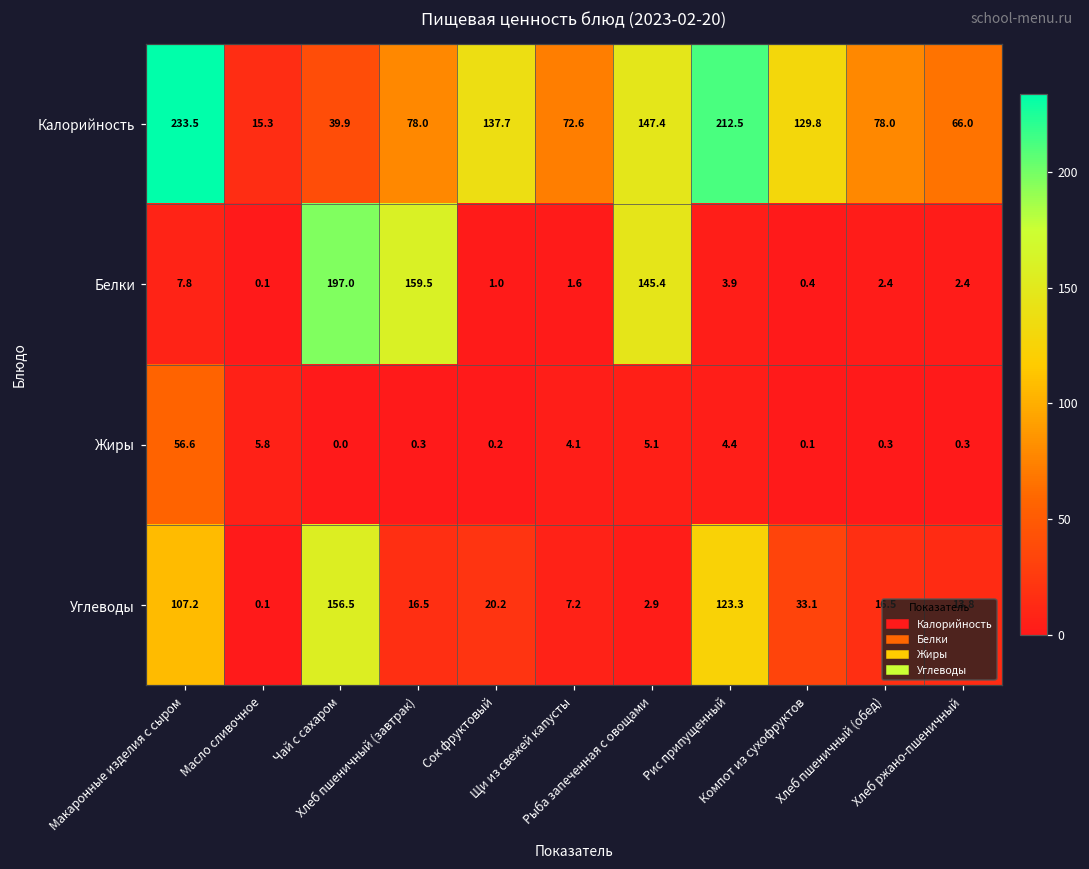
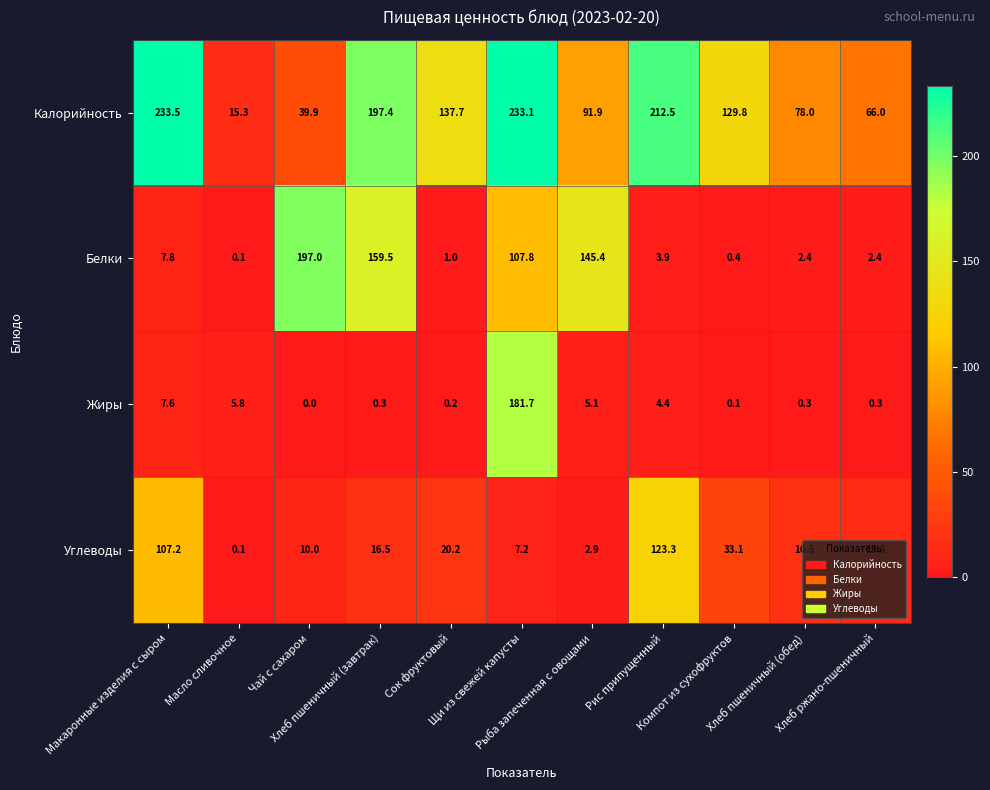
Калорийность, Хлеб пшеничный (завтрак): 78.0 -> 197.4
Калорийность, Щи из свежей капусты: 72.6 -> 233.1
Калорийность, Рыба запеченная с овощами: 147.4 -> 91.9
Белки, Щи из свежей капусты: 1.6 -> 107.8
Жиры, Макаронные изделия с сыром: 56.6 -> 7.6
Жиры, Щи из свежей капусты: 4.1 -> 181.7
Углеводы, Чай с сахаром: 156.5 -> 10.0
